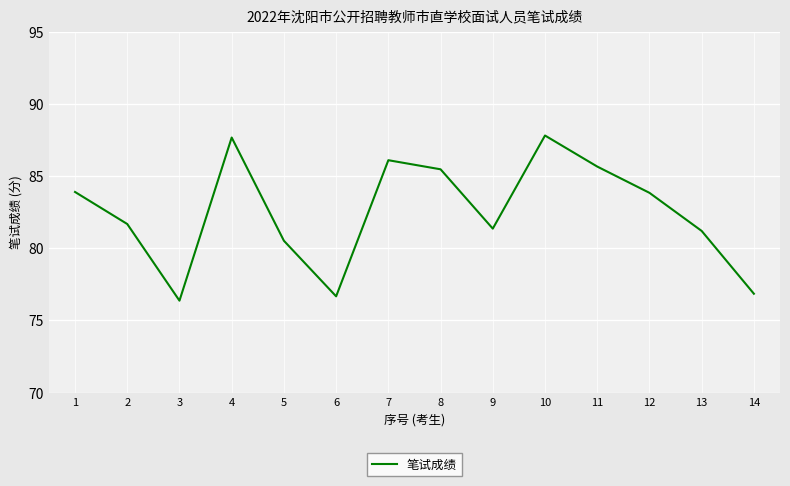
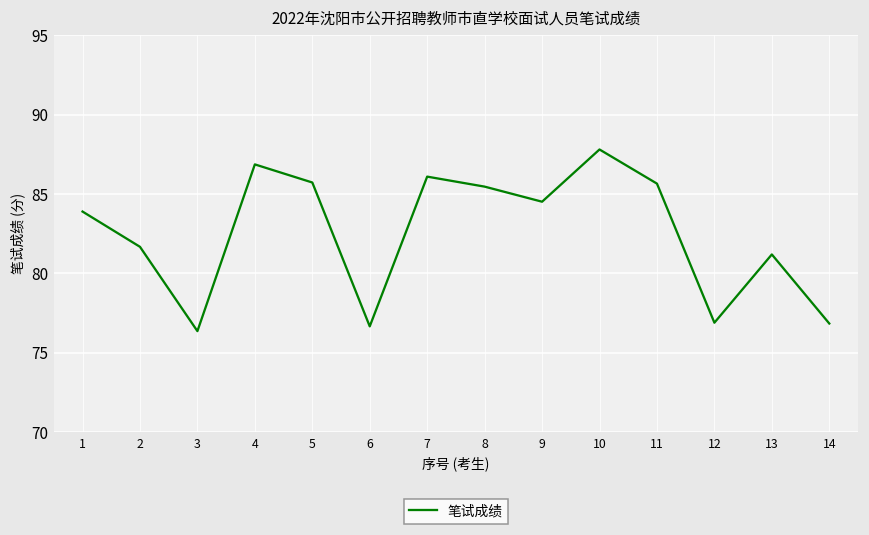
4: 87.7 -> 86.9
5: 80.5 -> 85.7
9: 81.4 -> 84.5
12: 83.8 -> 76.9
